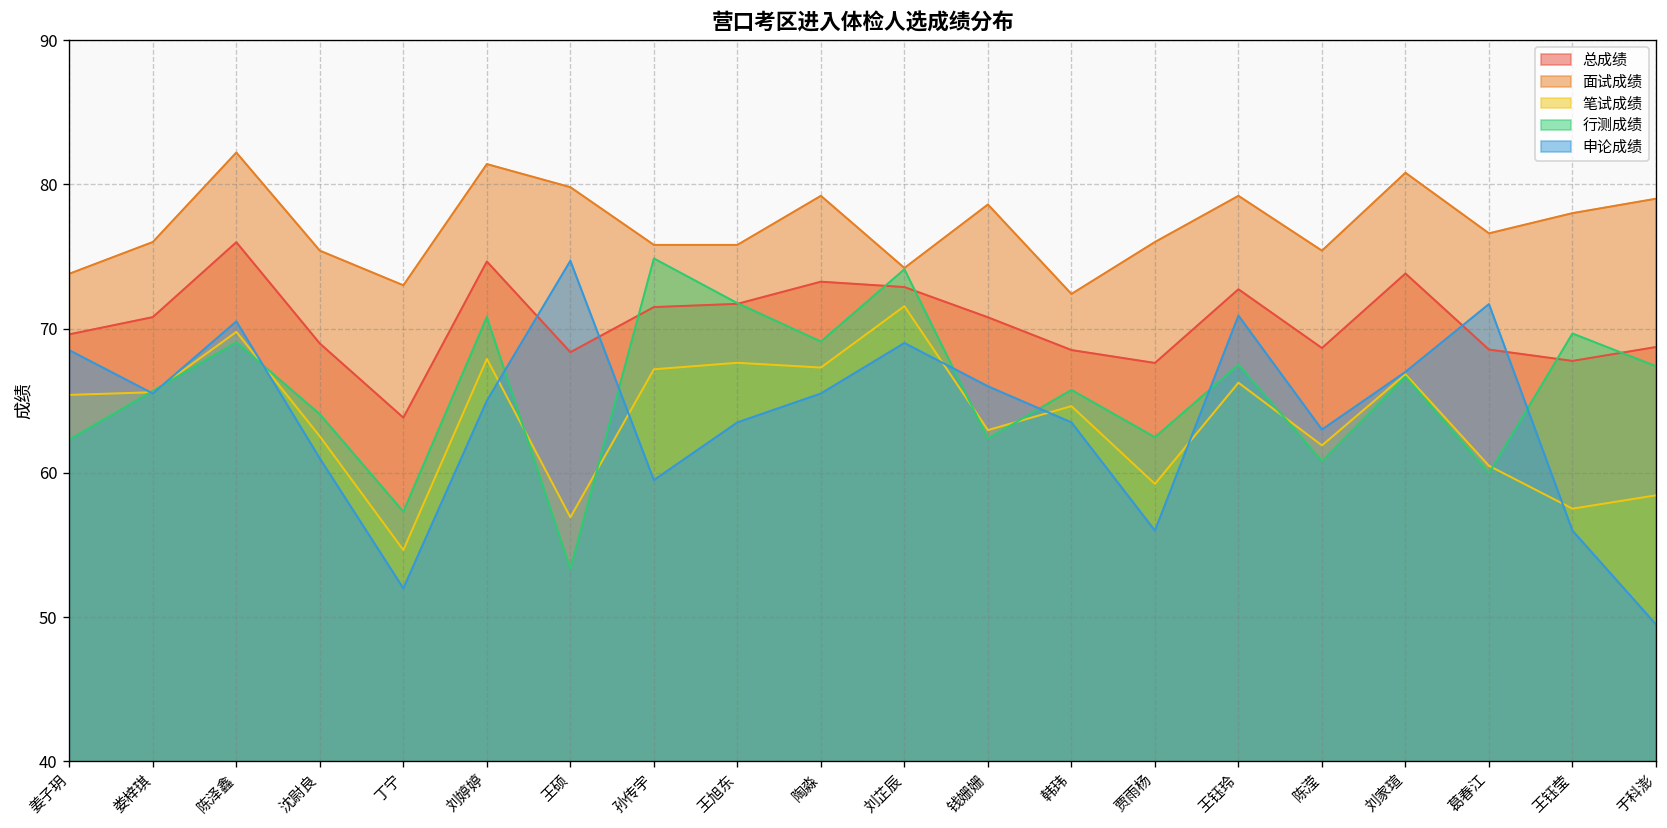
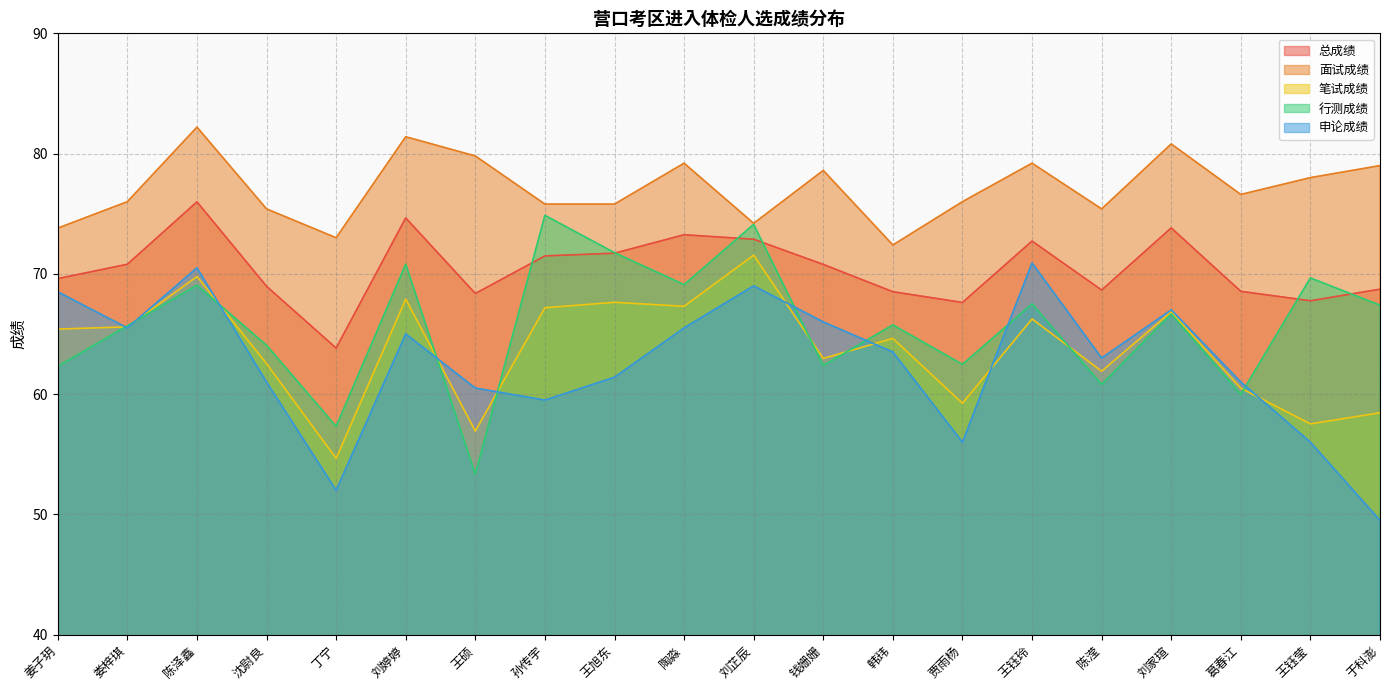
申论成绩, 王硕: 74.7 -> 60.5
申论成绩, 王旭东: 63.5 -> 61.4
申论成绩, 葛春江: 71.7 -> 61.0
